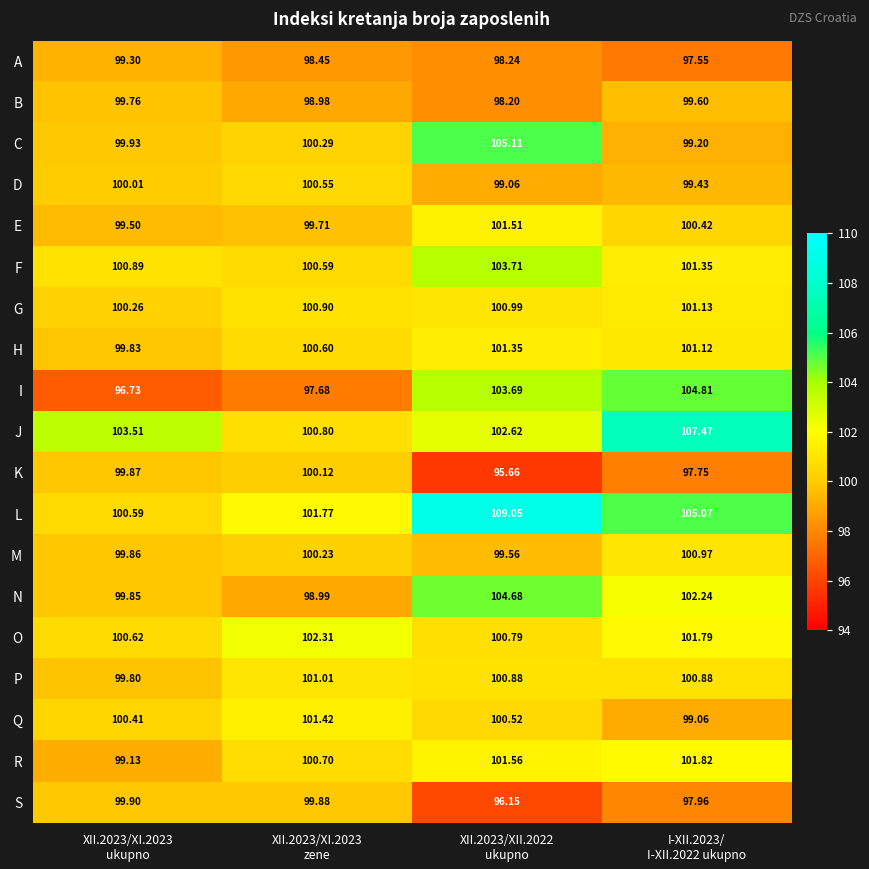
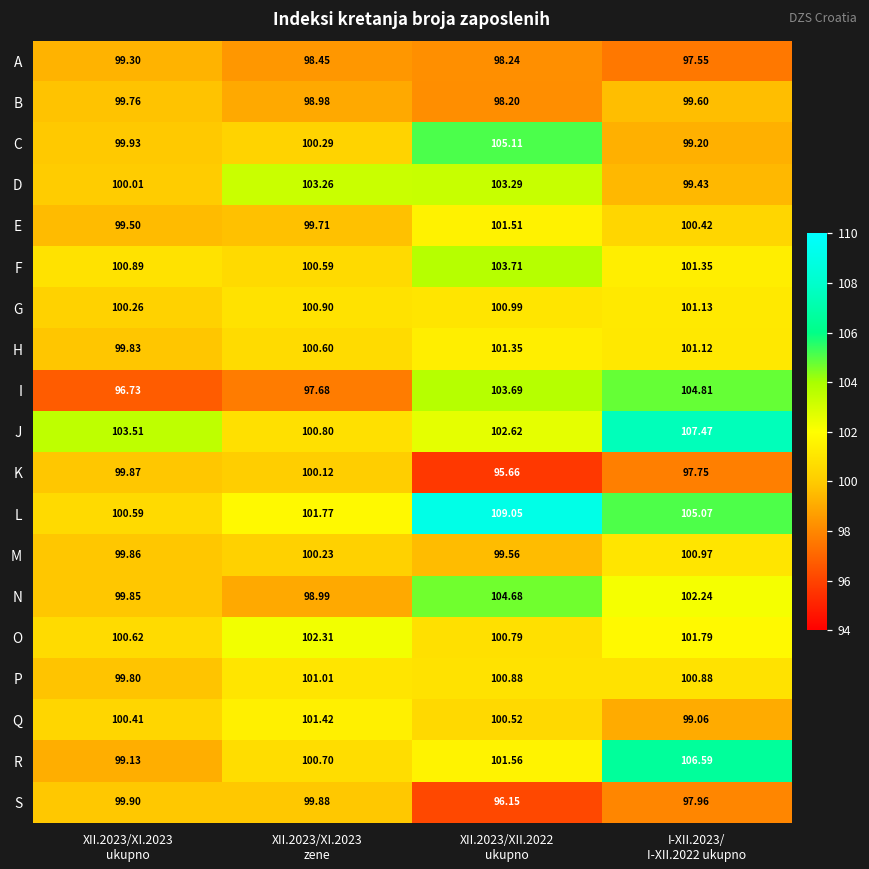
D, XII.2023/XI.2023 zene: 100.55 -> 103.26
D, XII.2023/XII.2022 ukupno: 99.06 -> 103.29
R, I-XII.2023/ I-XII.2022 ukupno: 101.82 -> 106.59
